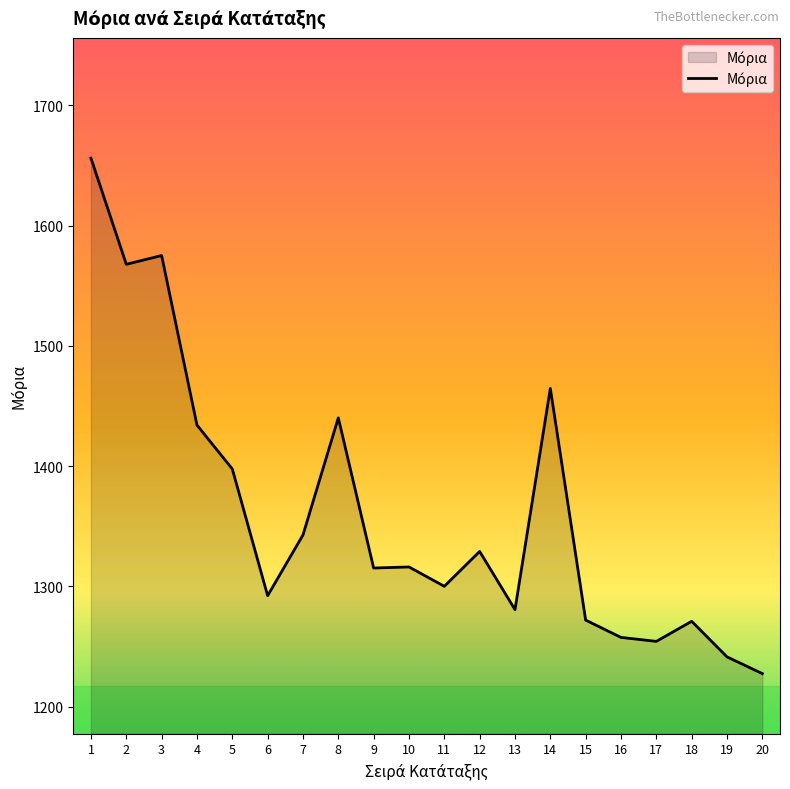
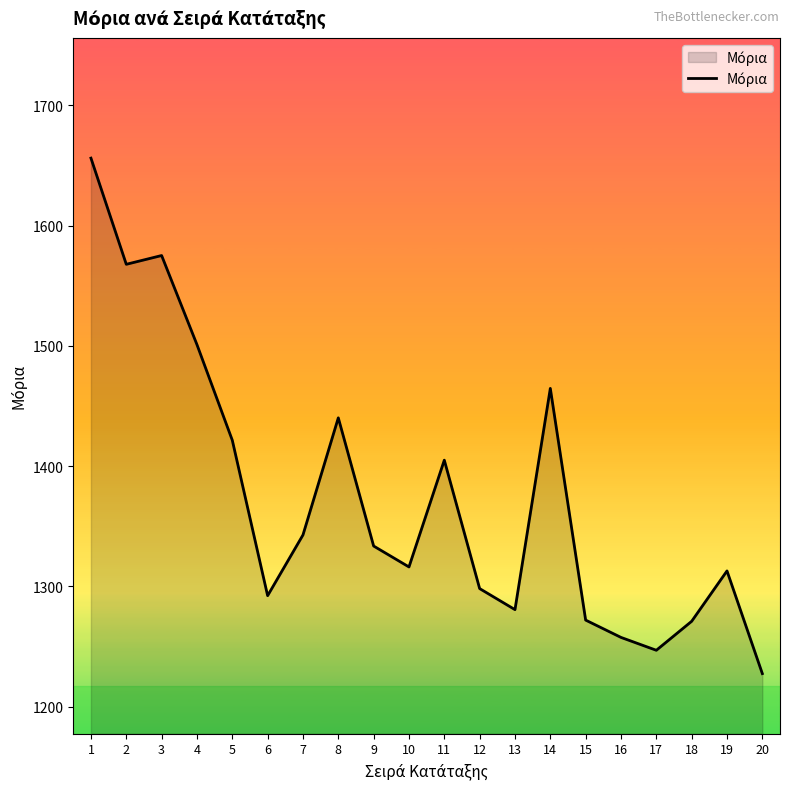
4: 1434 -> 1501
5: 1398 -> 1422
9: 1315 -> 1334
11: 1300 -> 1405
12: 1329 -> 1298
17: 1254 -> 1247
19: 1241 -> 1313
